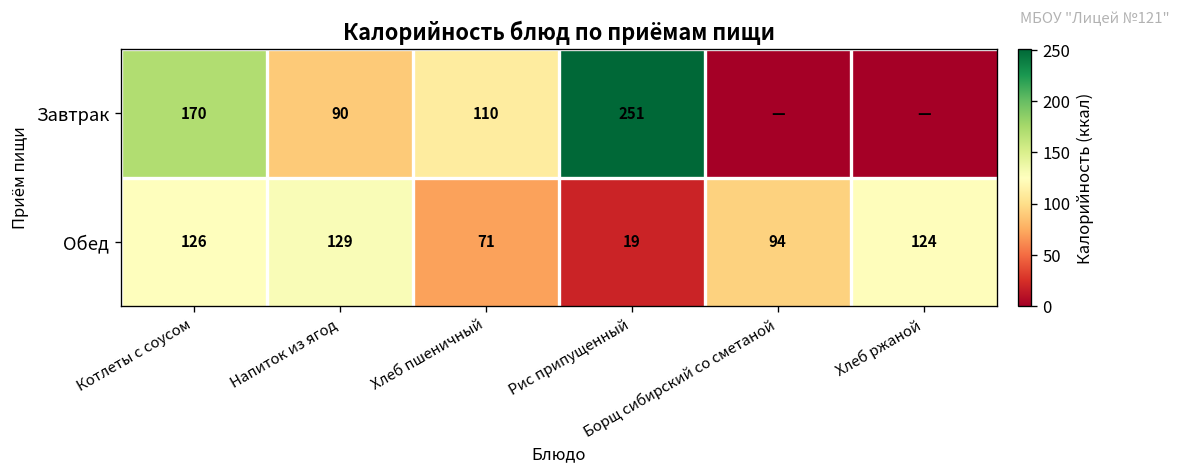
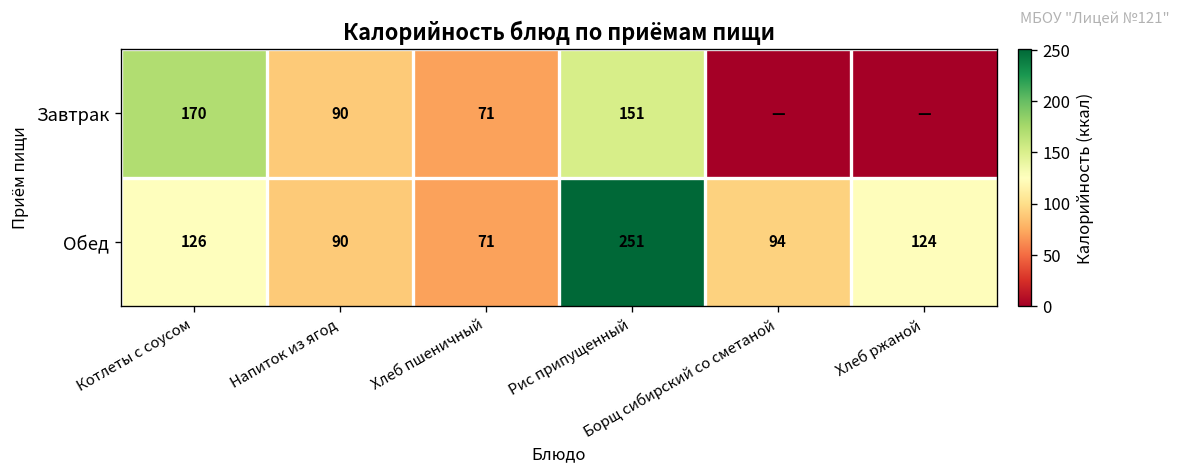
Завтрак, Хлеб пшеничный: 110 -> 71
Завтрак, Рис припущенный: 251 -> 151
Обед, Напиток из ягод: 129 -> 90
Обед, Рис припущенный: 19 -> 251
